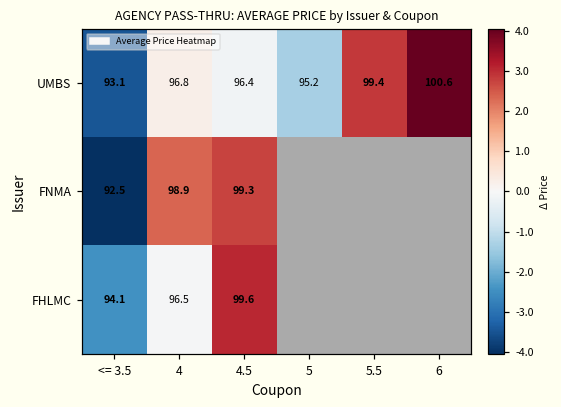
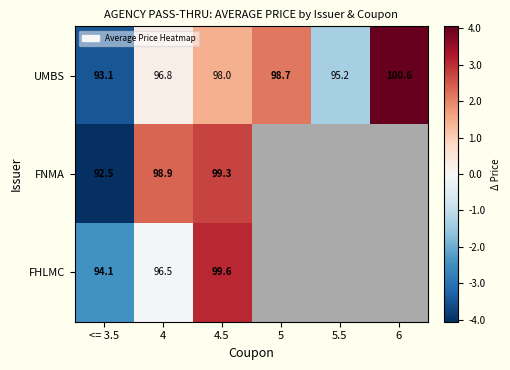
UMBS, 4.5: 96.4 -> 98.0
UMBS, 5: 95.2 -> 98.7
UMBS, 5.5: 99.4 -> 95.2
